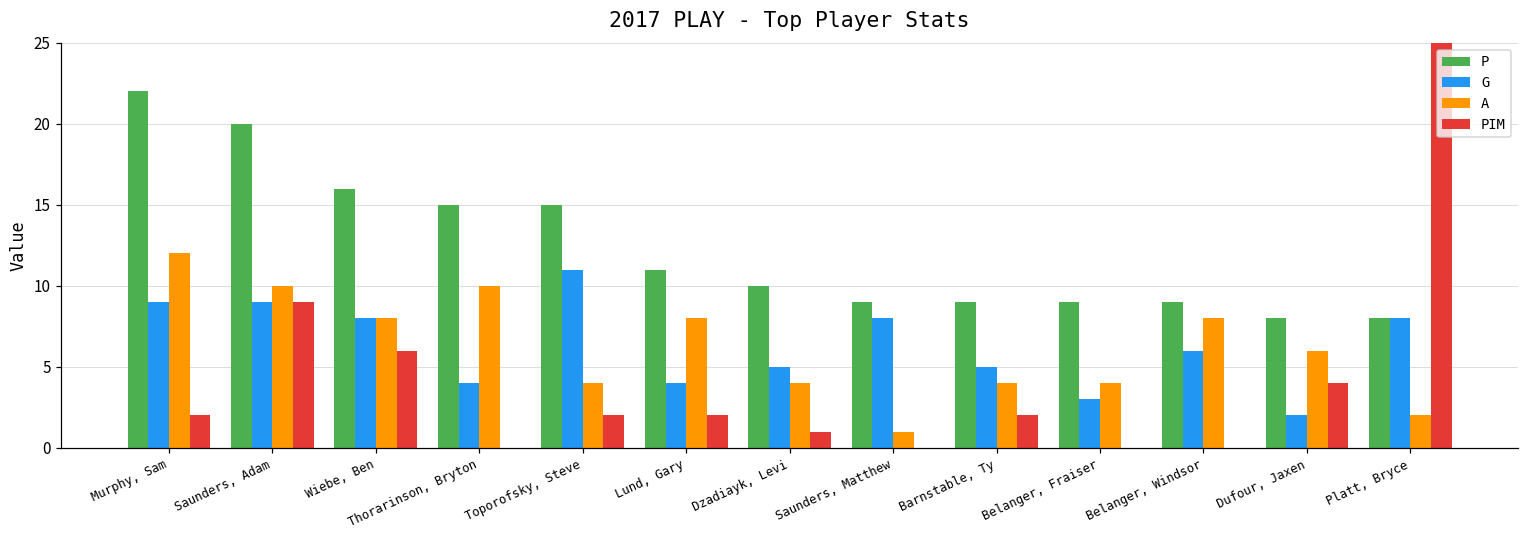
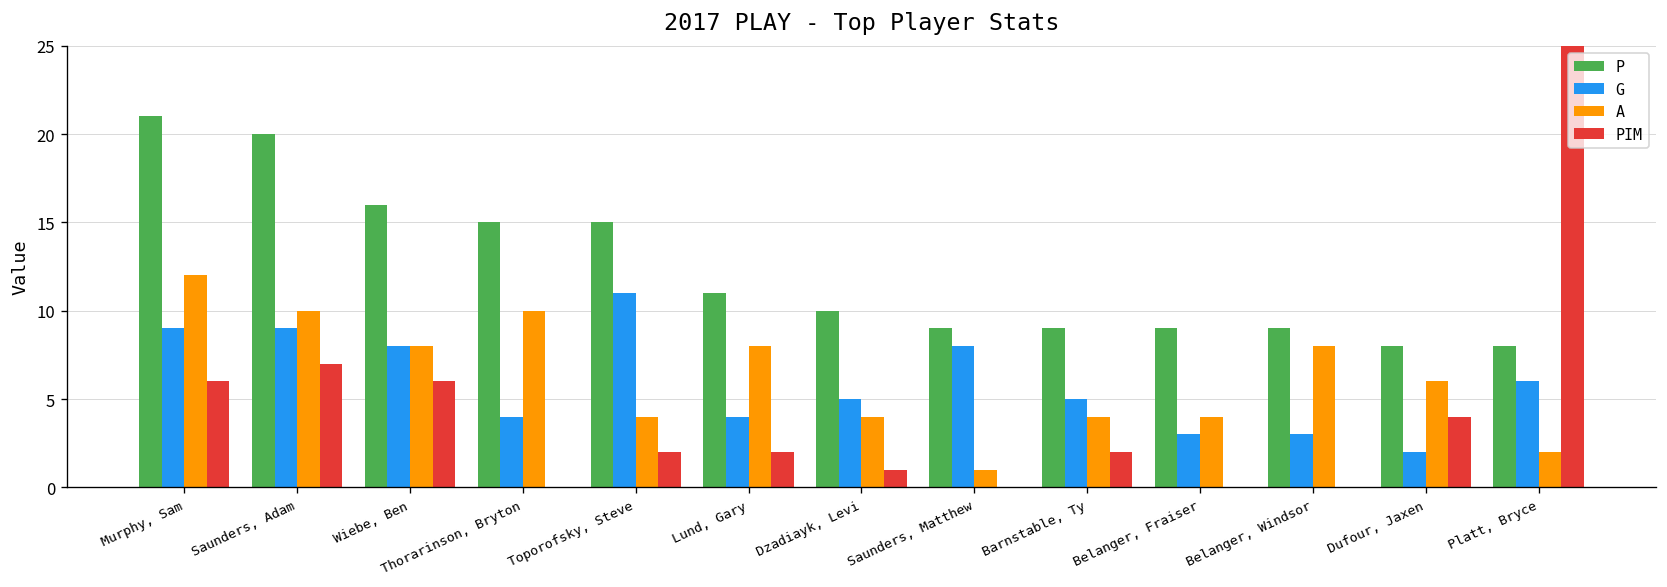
P, Murphy, Sam: 22 -> 21
PIM, Murphy, Sam: 2 -> 6
PIM, Saunders, Adam: 9 -> 7
G, Belanger, Windsor: 6 -> 3
G, Platt, Bryce: 8 -> 6
